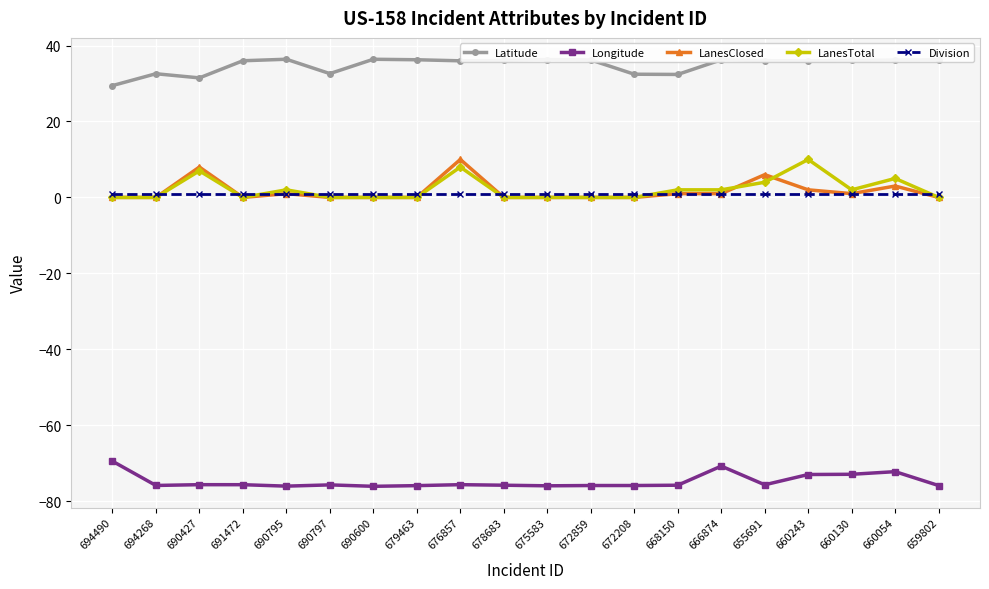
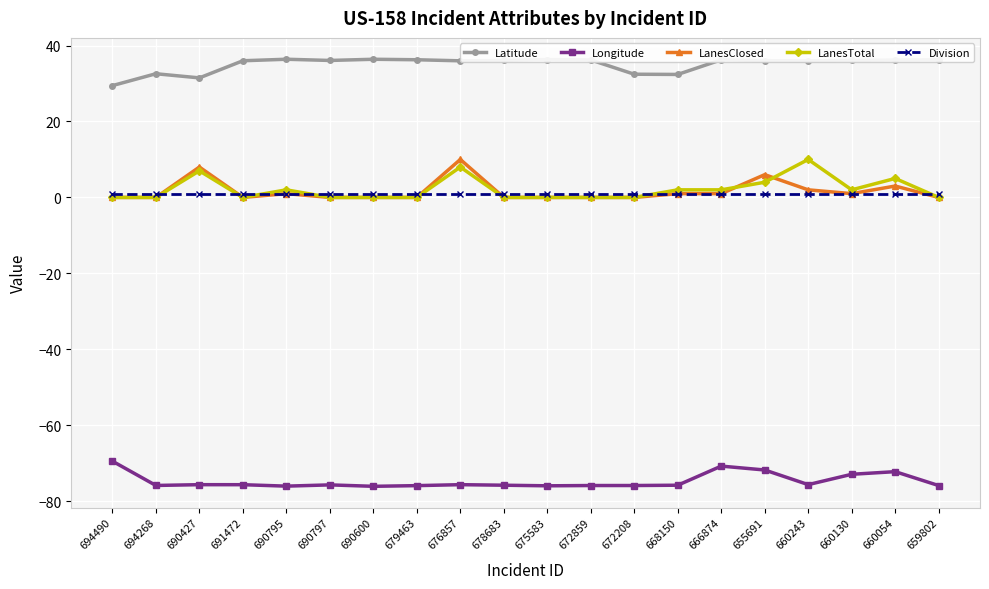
Latitude, 690797: 33 -> 36
Longitude, 655691: -76 -> -72
Longitude, 660243: -73 -> -76
